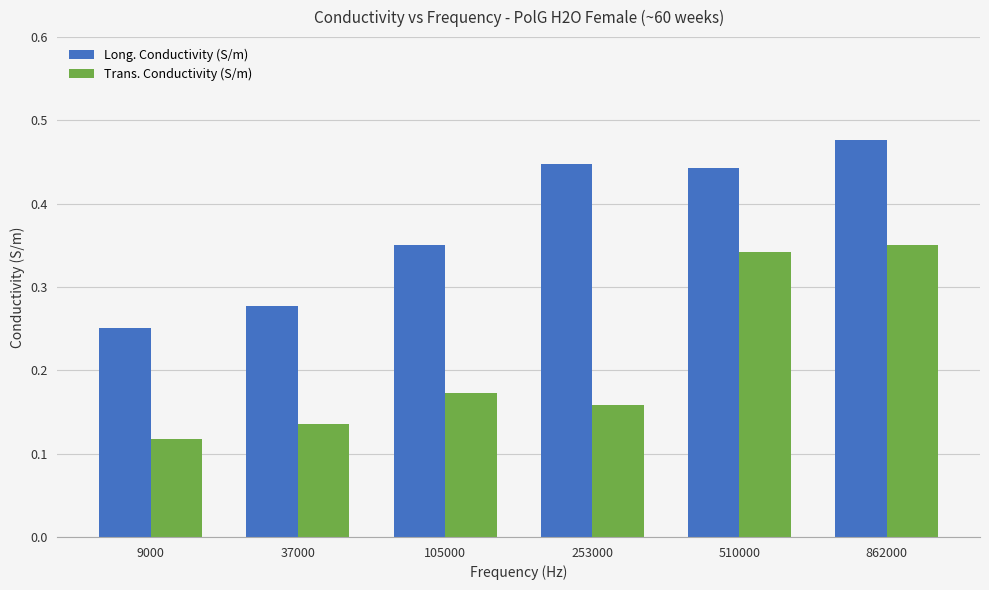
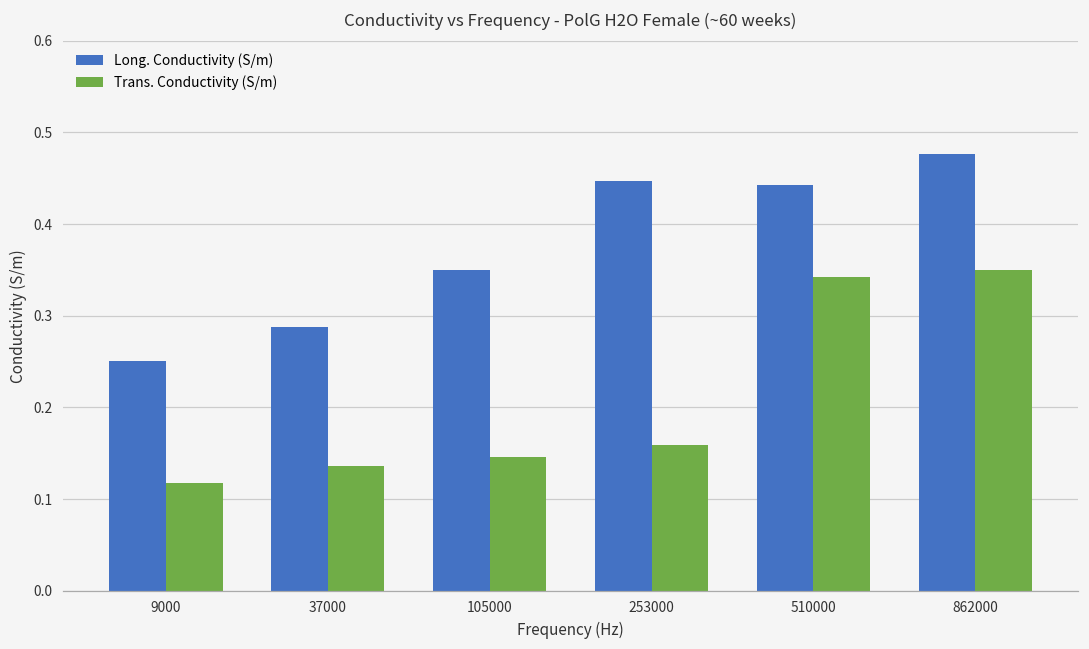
Long. Conductivity (S/m), 37000: 0.28 -> 0.29
Trans. Conductivity (S/m), 105000: 0.17 -> 0.15
